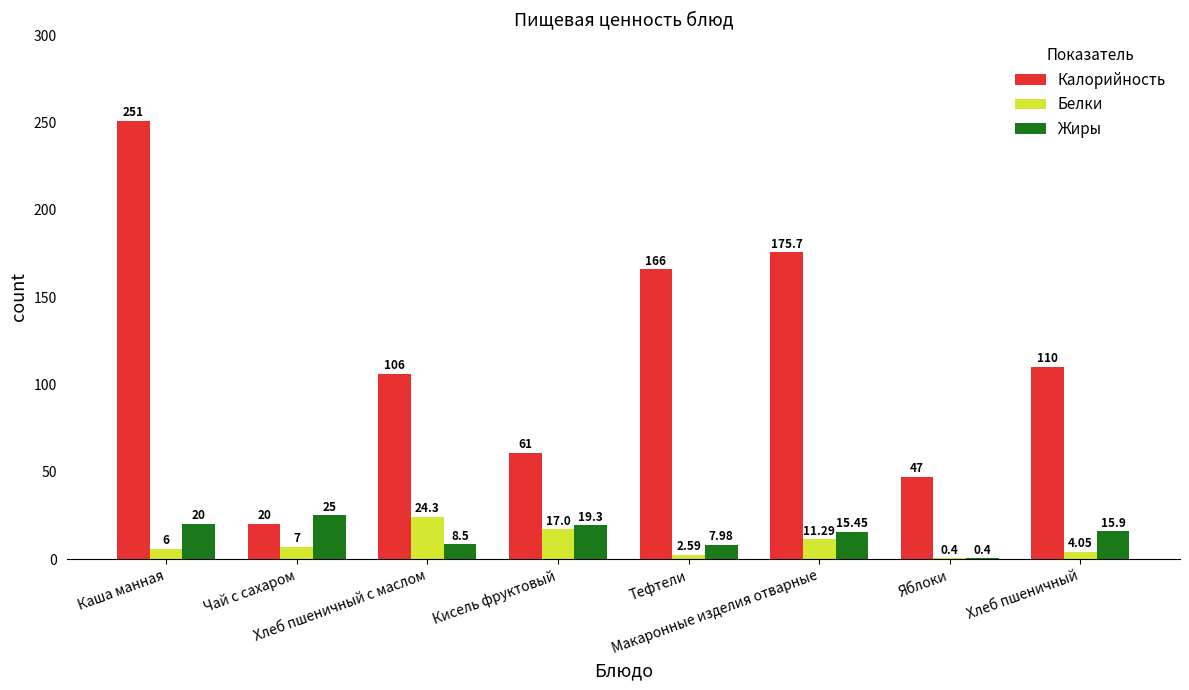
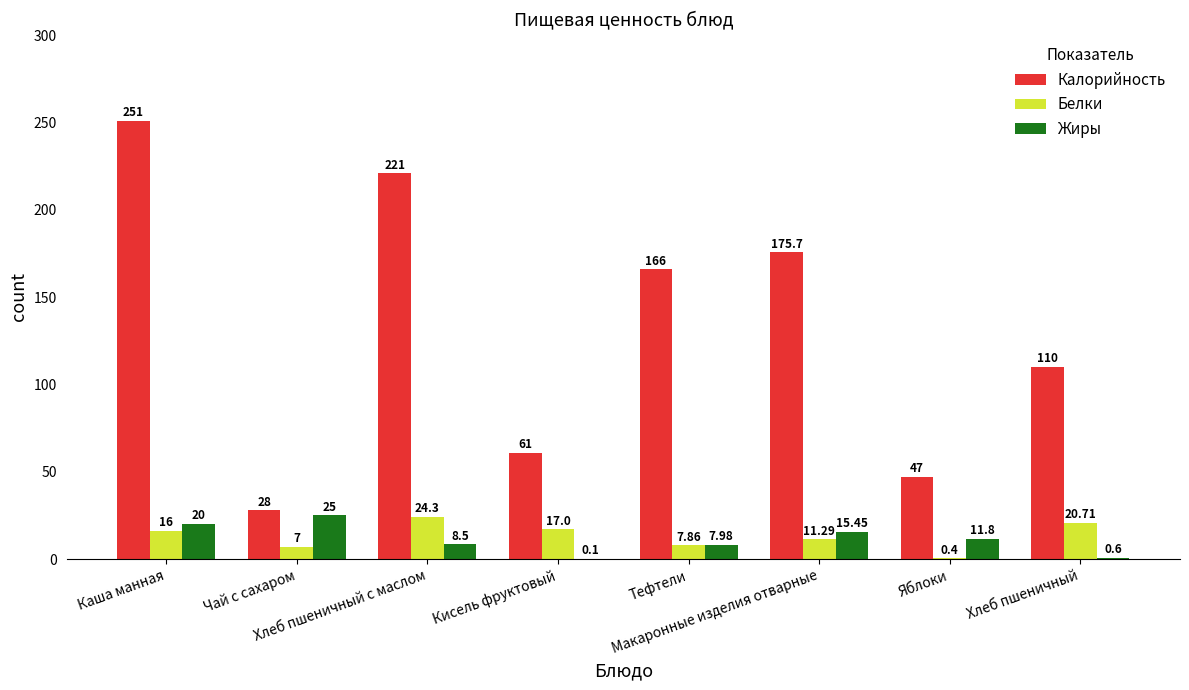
Белки, Каша манная: 6 -> 16
Калорийность, Чай с сахаром: 20 -> 28
Калорийность, Хлеб пшеничный с маслом: 106 -> 221
Жиры, Кисель фруктовый: 19.3 -> 0.1
Белки, Тефтели: 2.59 -> 7.86
Жиры, Яблоки: 0.4 -> 11.8
Белки, Хлеб пшеничный: 4.05 -> 20.71
Жиры, Хлеб пшеничный: 15.9 -> 0.6
